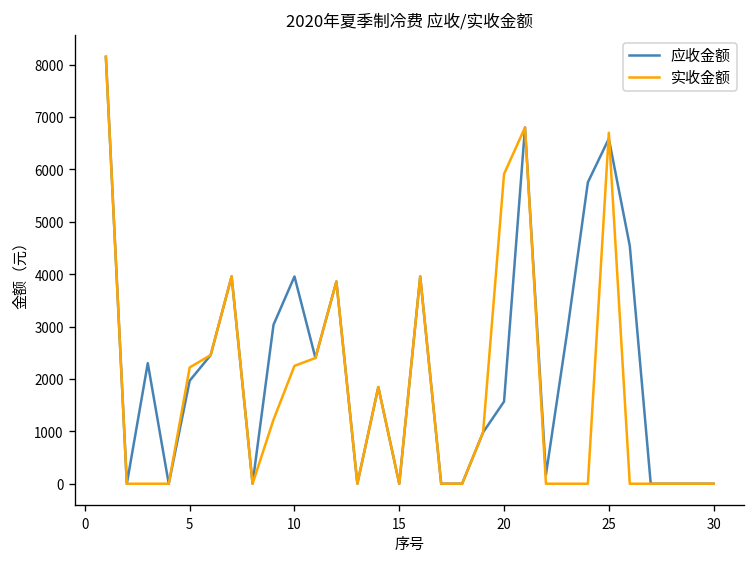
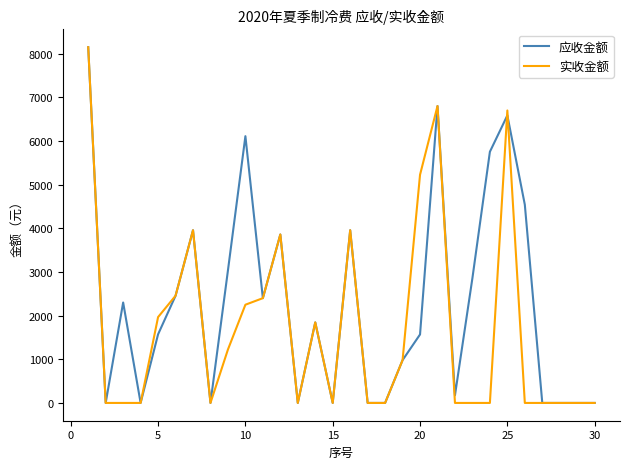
应收金额, 5: 2000 -> 1600
实收金额, 5: 2200 -> 2000
应收金额, 10: 4000 -> 6100
实收金额, 20: 5900 -> 5200
